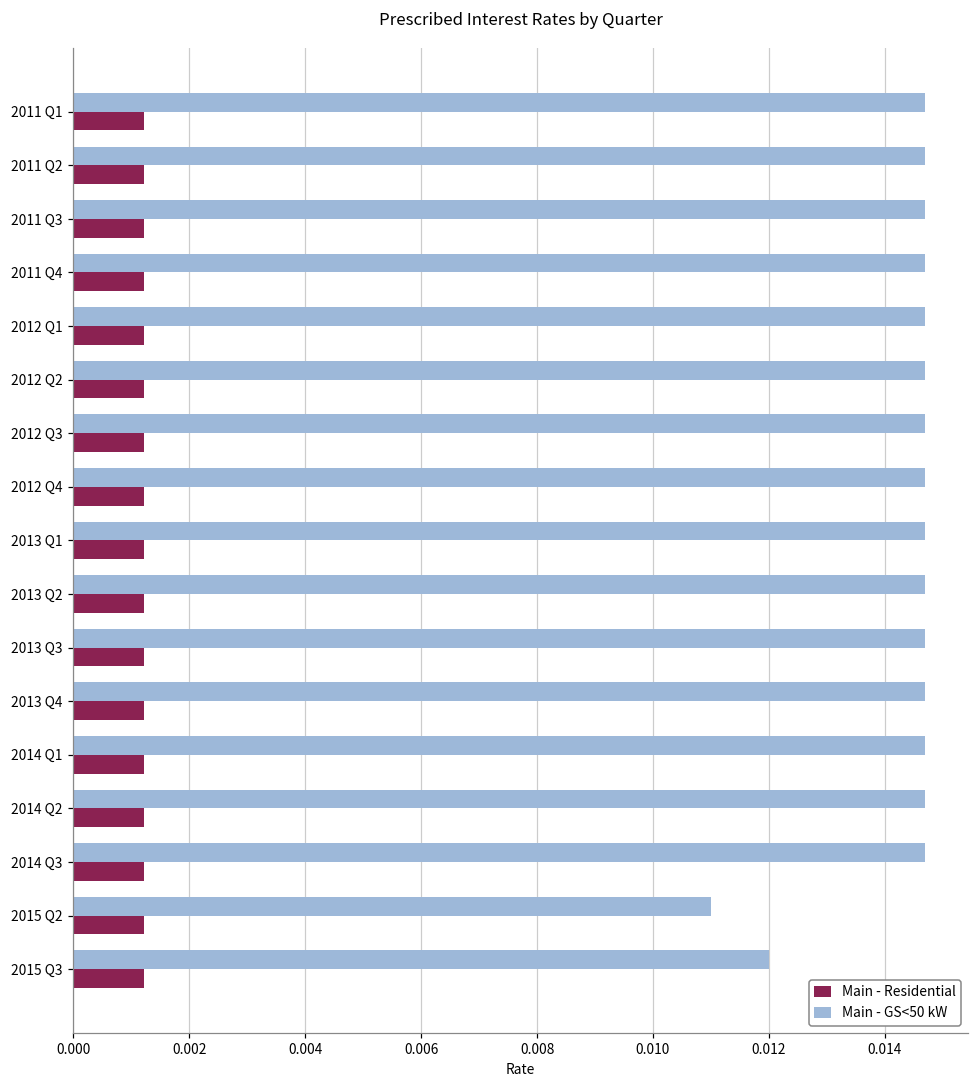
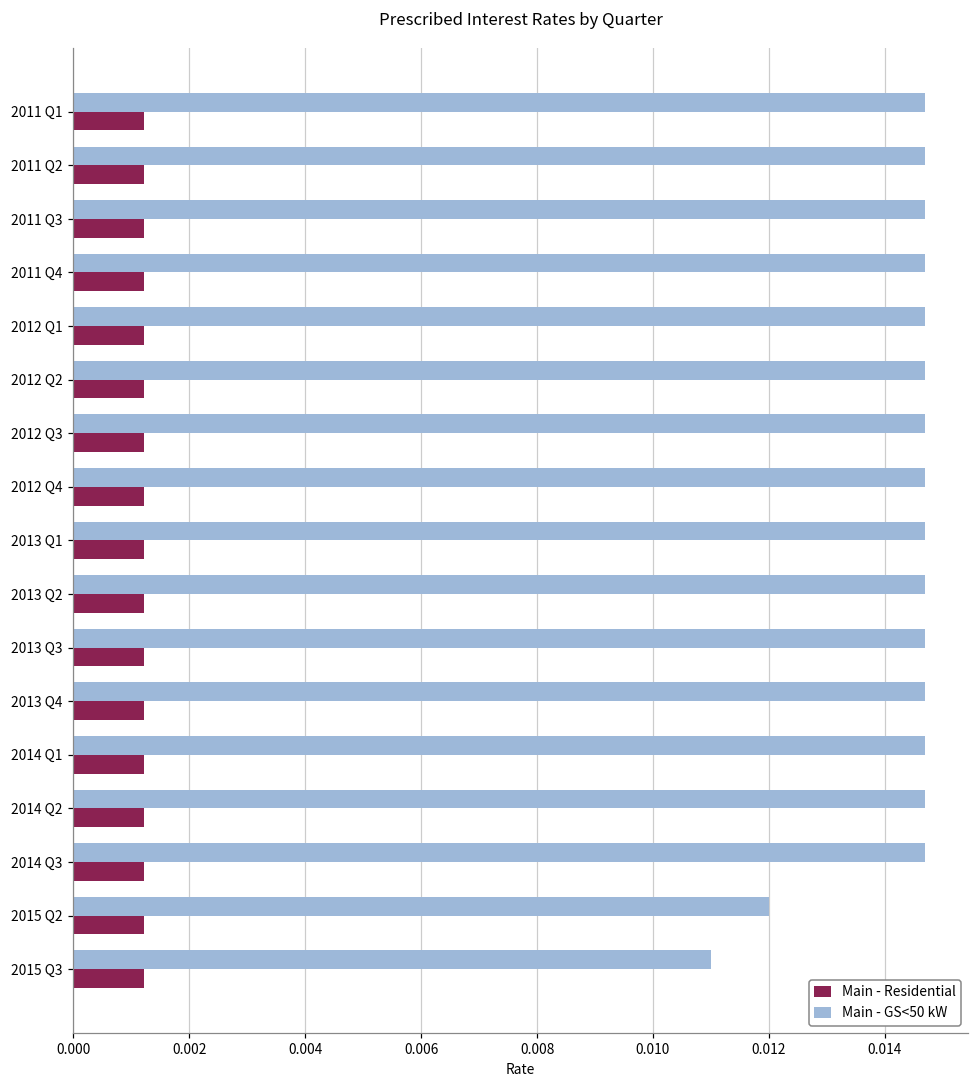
Main - GS<50 kW, 2015 Q2: 0.011 -> 0.012
Main - GS<50 kW, 2015 Q3: 0.012 -> 0.011
